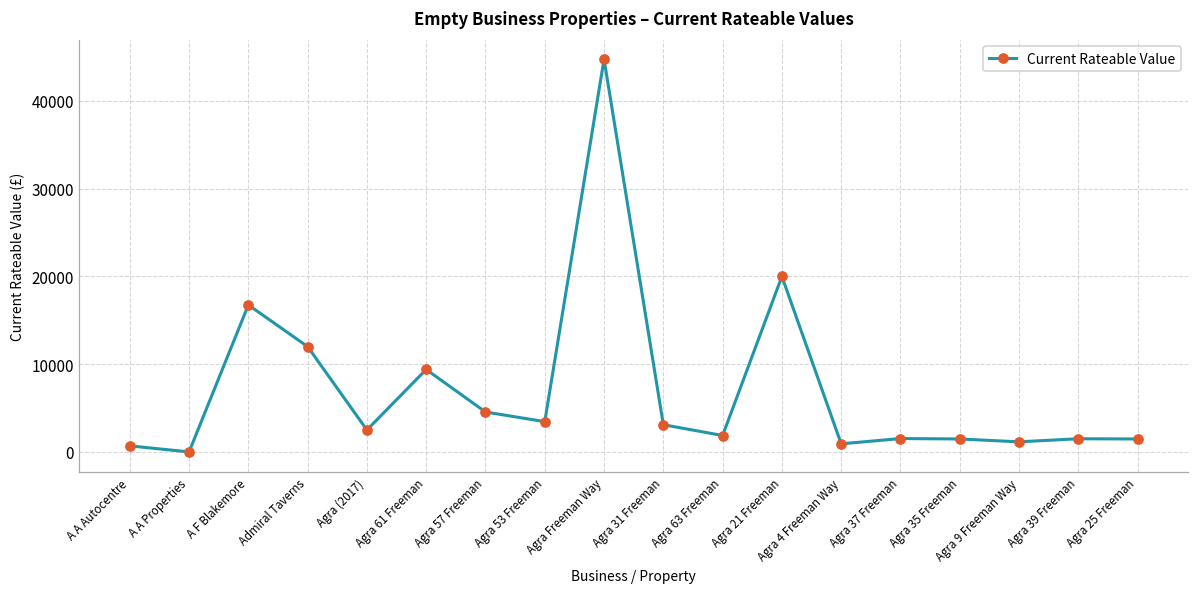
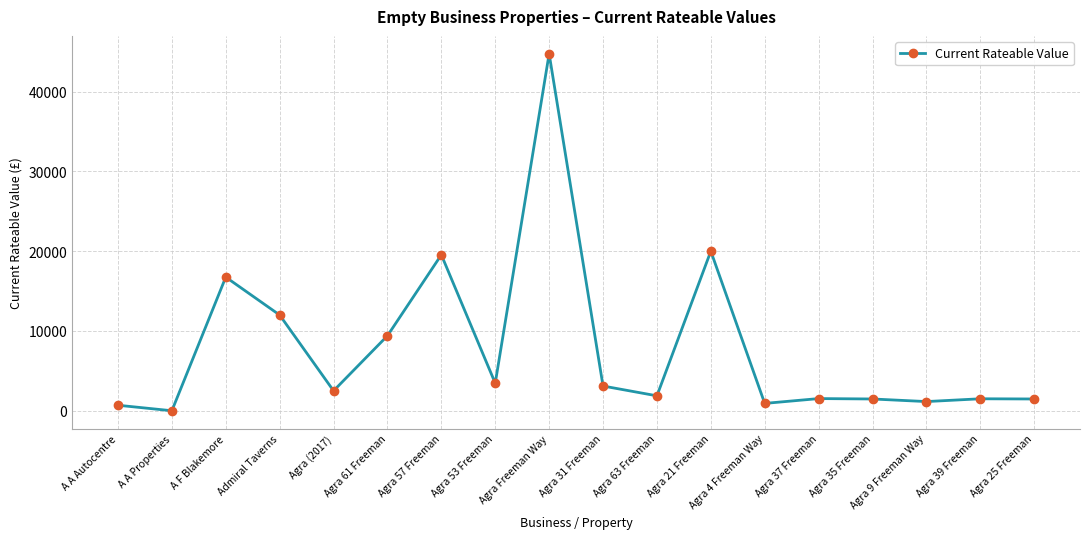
Agra 57 Freeman: 5000 -> 20000
